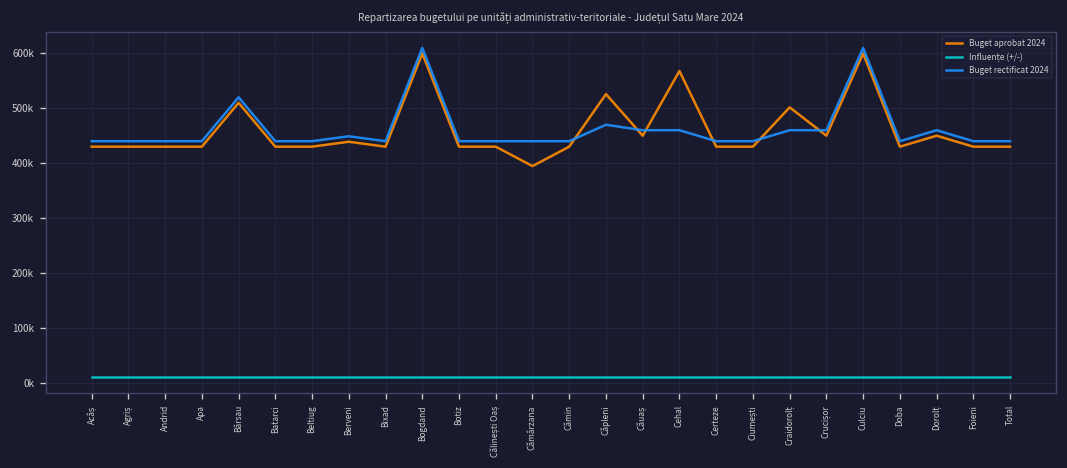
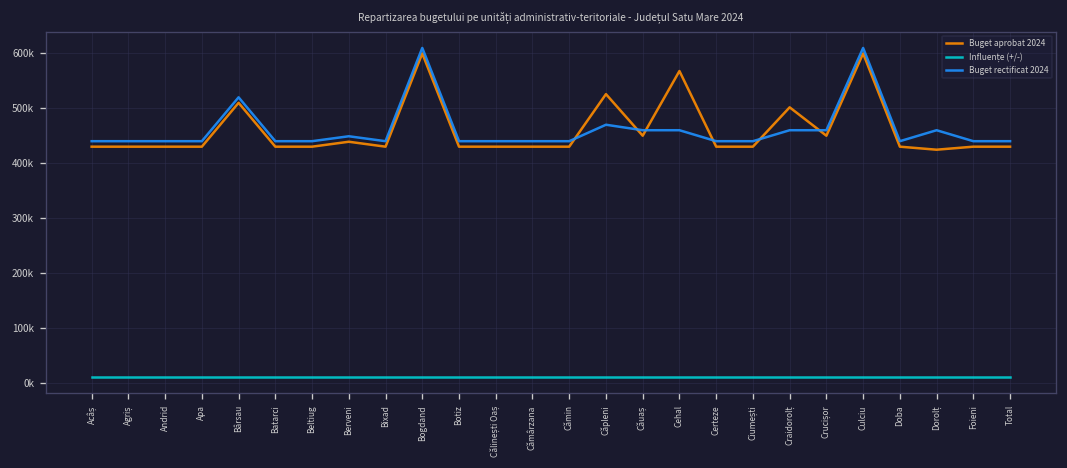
Buget aprobat 2024, Cămârzana: 390000 -> 430000
Buget aprobat 2024, Dorolț: 450000 -> 420000
